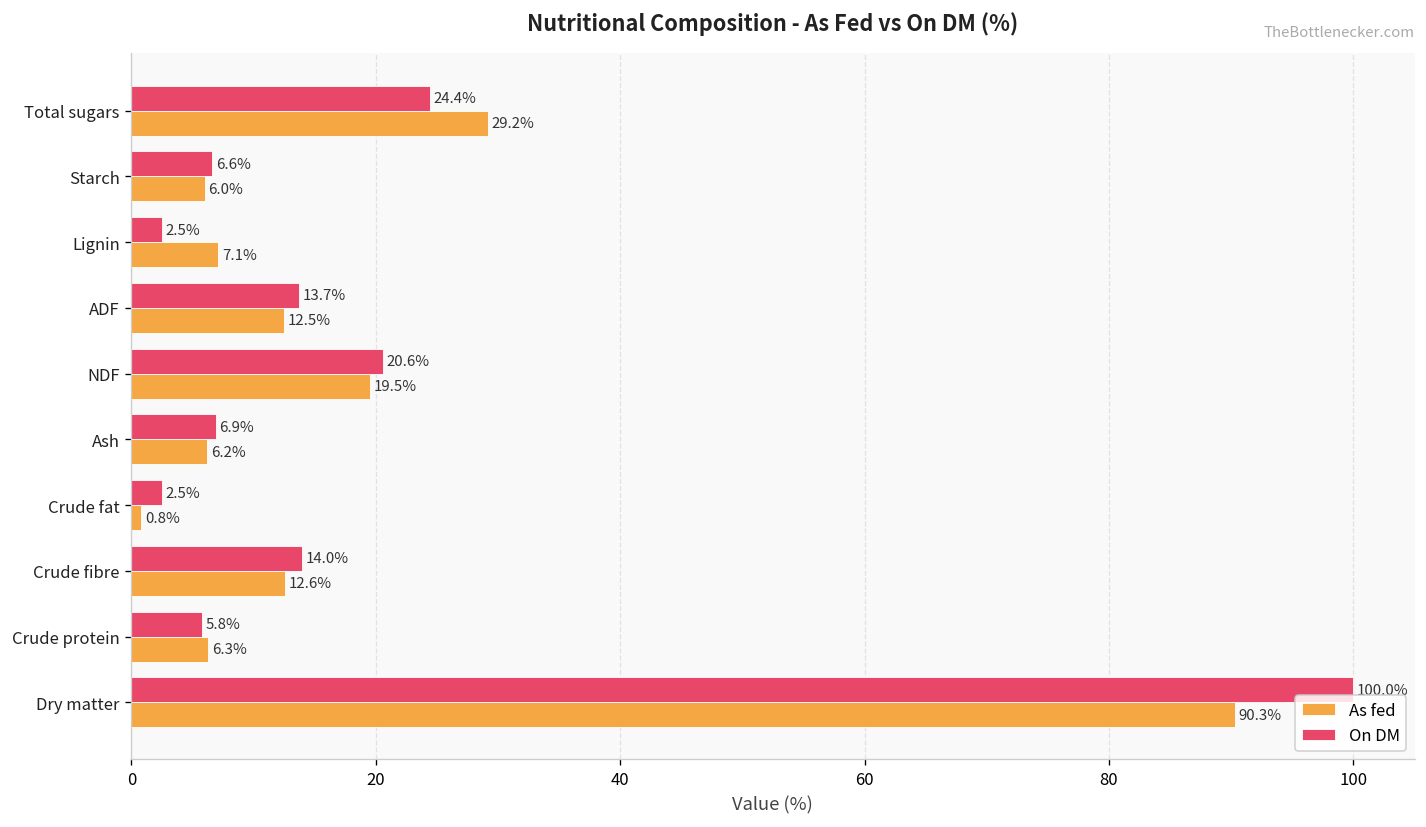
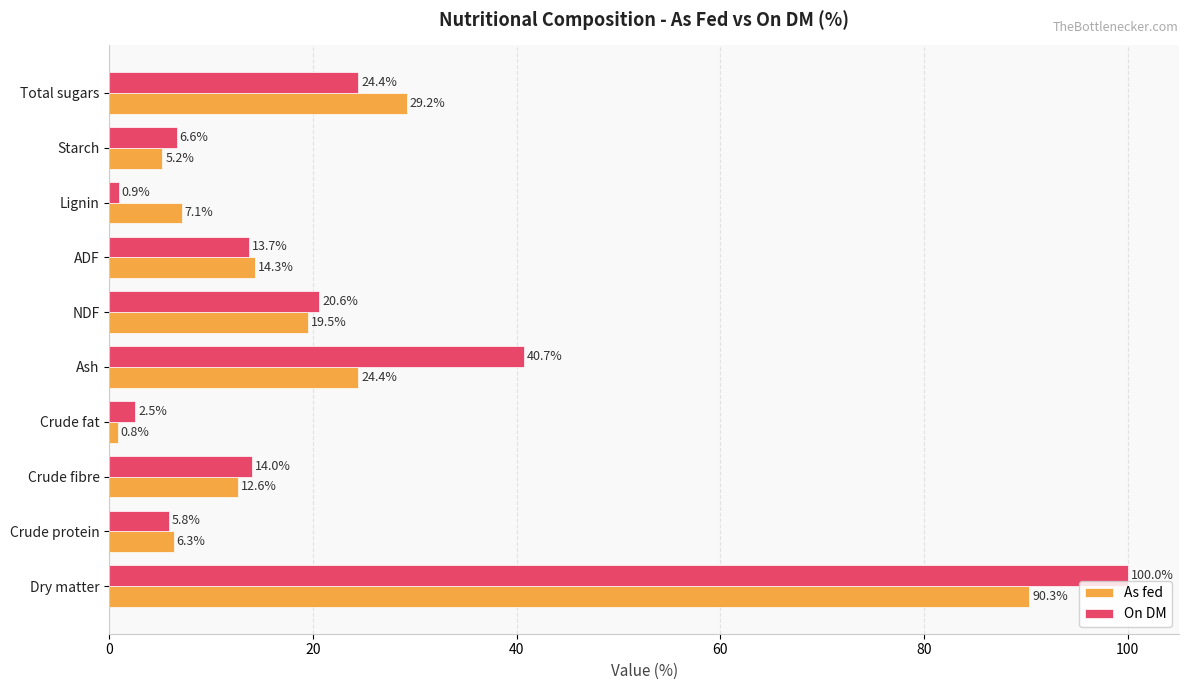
As fed, Starch: 6.0% -> 5.2%
On DM, Lignin: 2.5% -> 0.9%
As fed, ADF: 12.5% -> 14.3%
On DM, Ash: 6.9% -> 40.7%
As fed, Ash: 6.2% -> 24.4%
